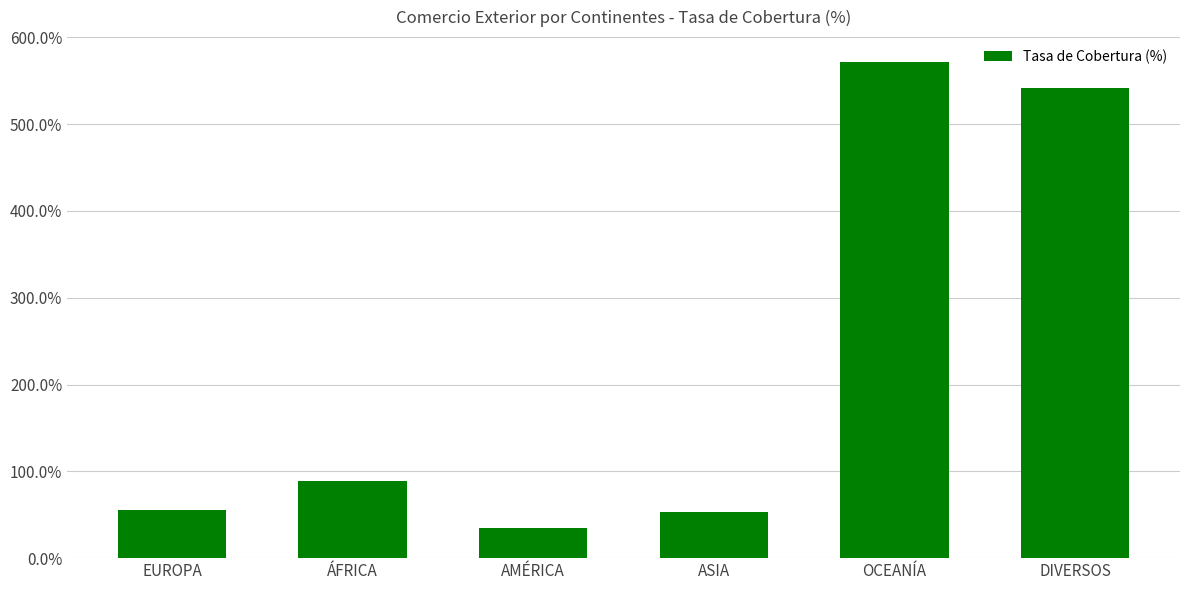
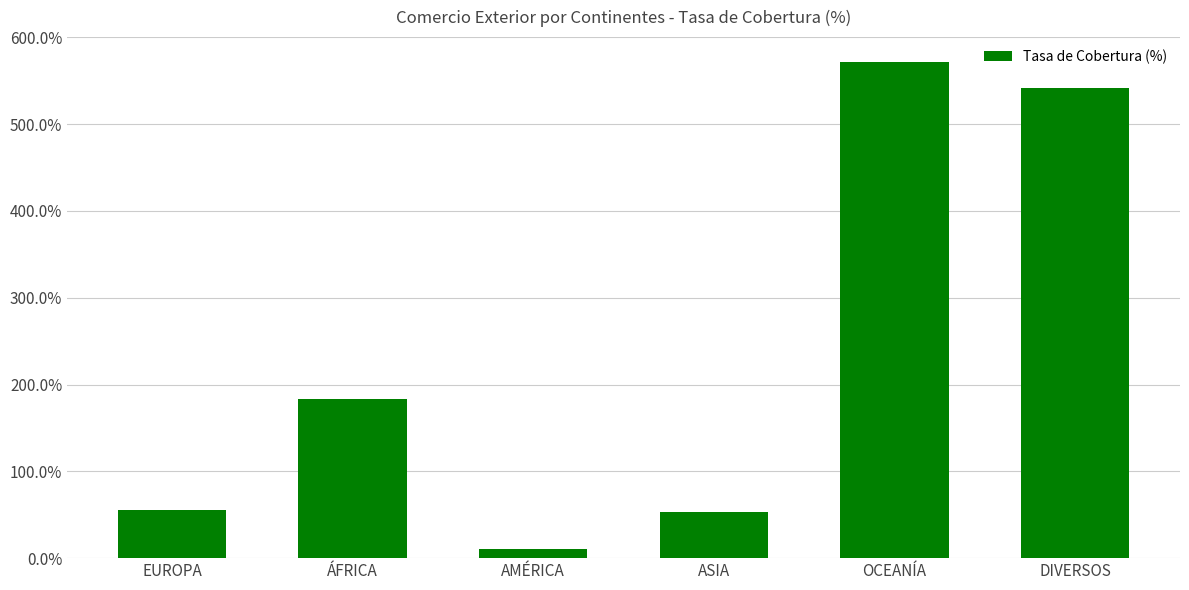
ÁFRICA: 90% -> 180%
AMÉRICA: 30% -> 10%
